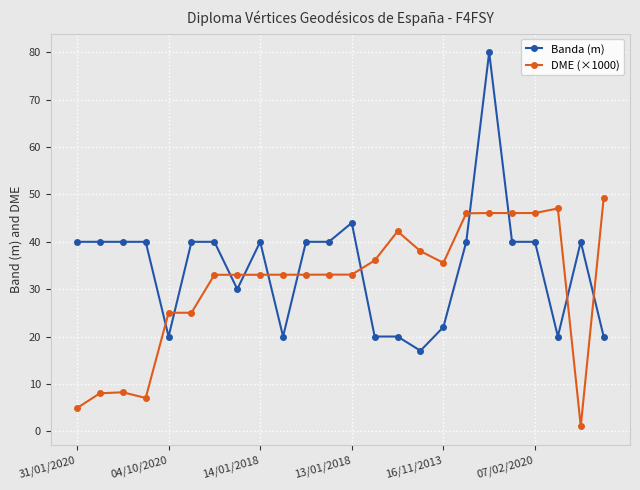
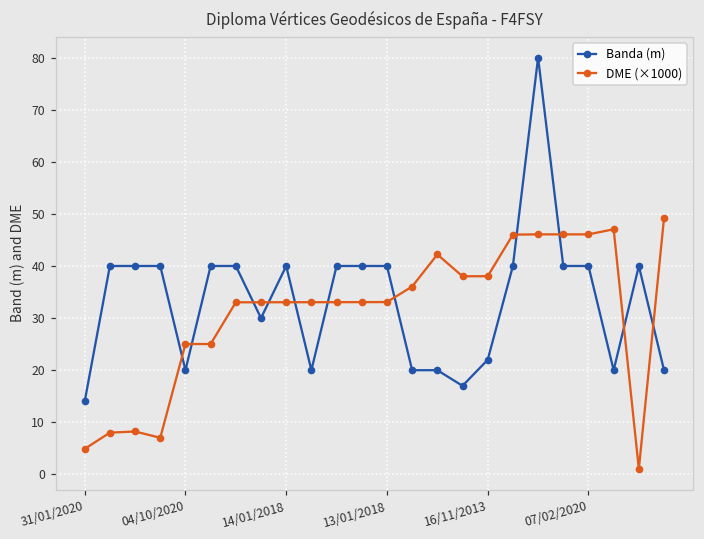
Banda (m), 31/01/2020: 40 -> 14
Banda (m), 13/01/2018: 44 -> 40
DME (×1000), 16/11/2013: 36 -> 38
